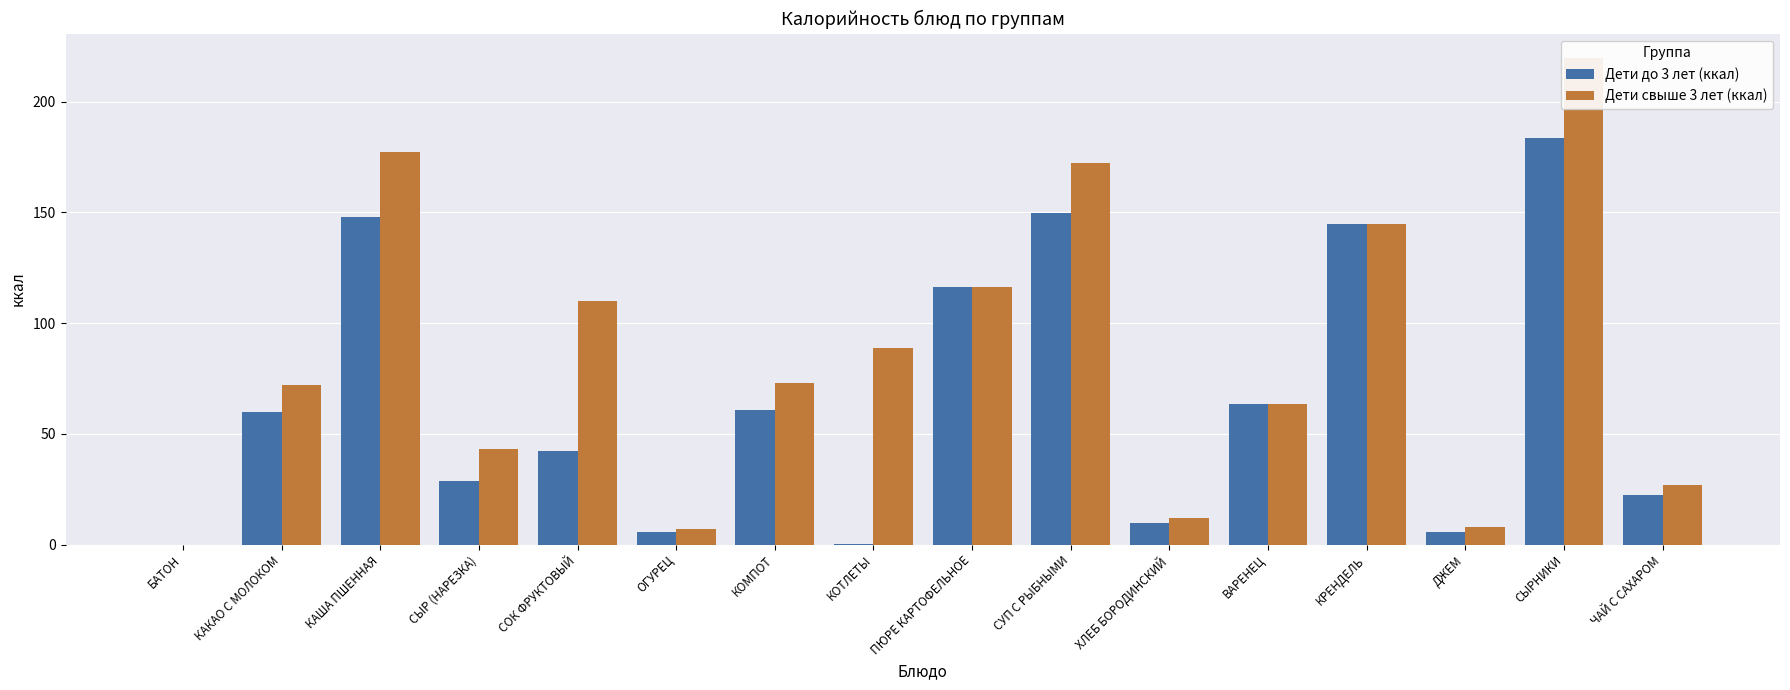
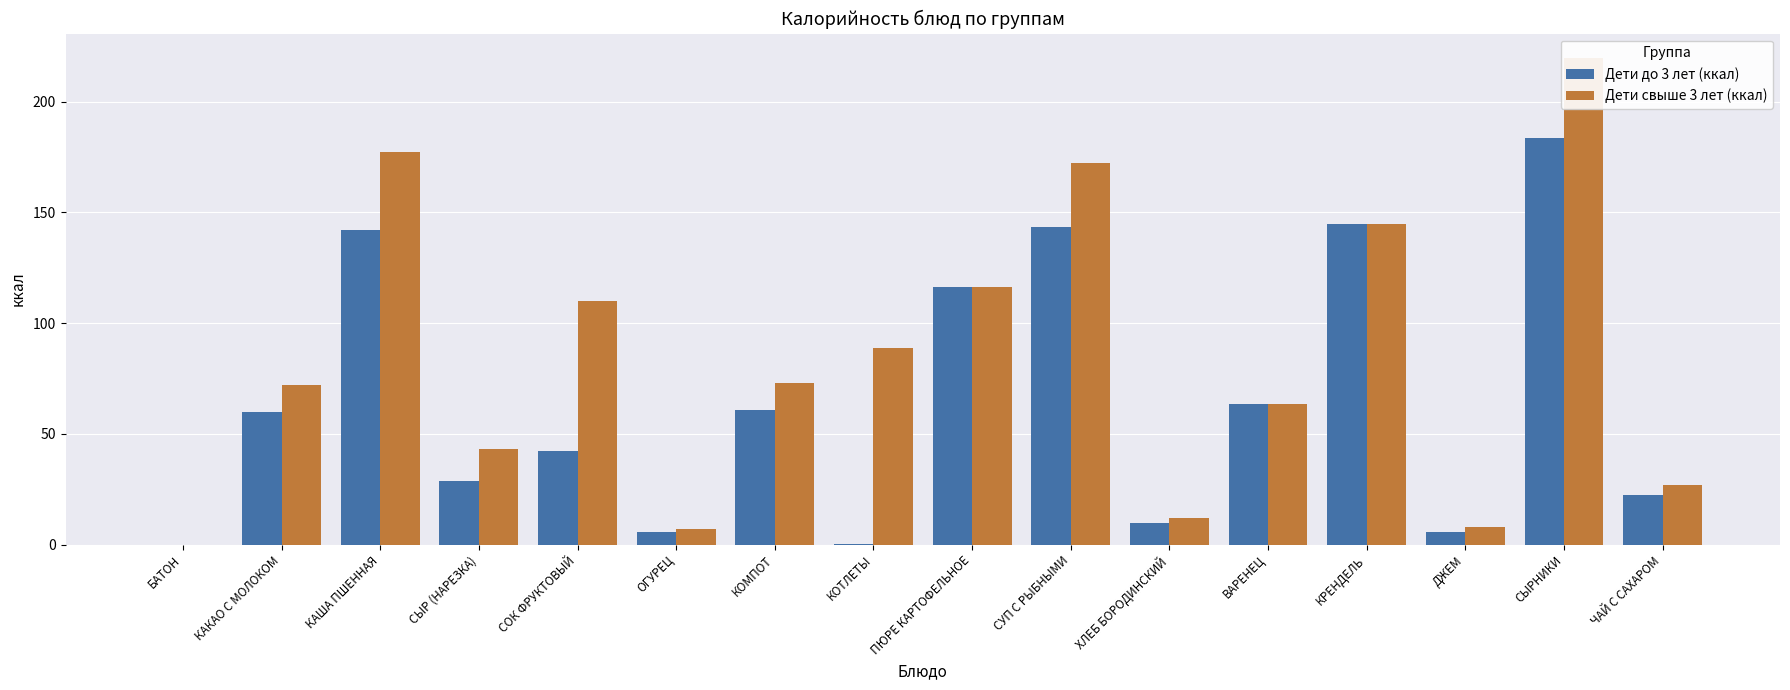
Дети до 3 лет (ккал), КАША ПШЕННАЯ: 148 -> 142
Дети до 3 лет (ккал), СУП С РЫБНЫМИ: 150 -> 144
